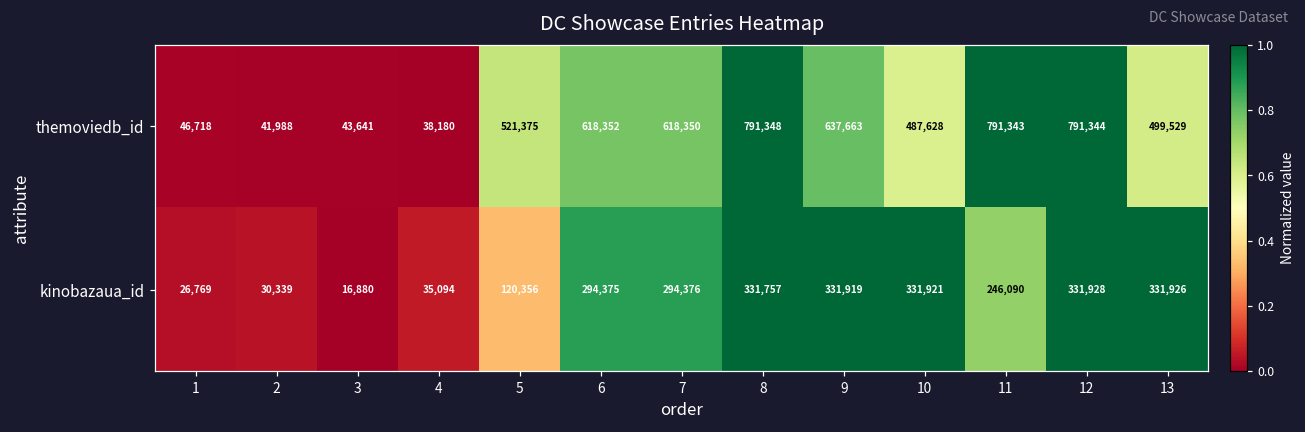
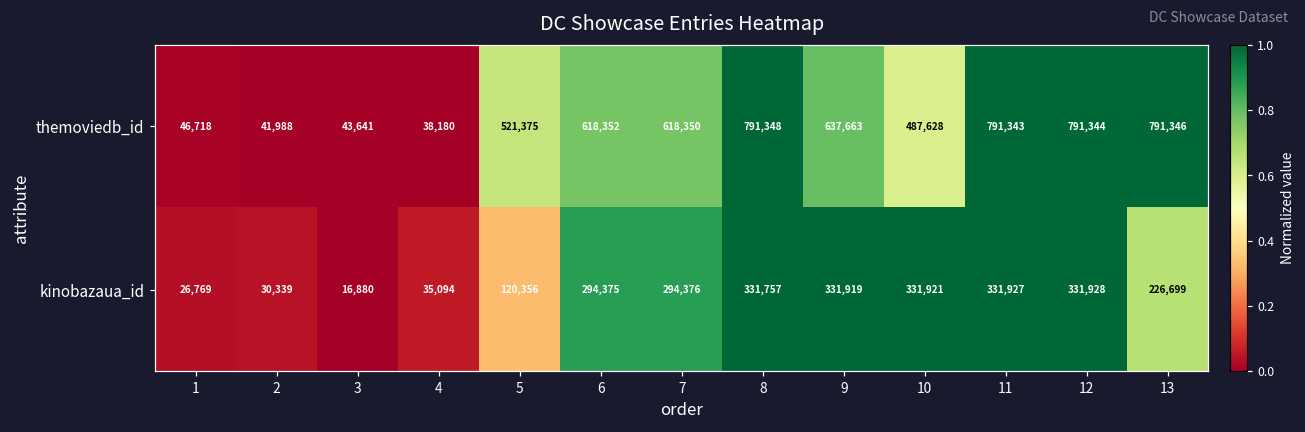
themoviedb_id, 13: 499,529 -> 791,346
kinobazaua_id, 11: 246,090 -> 331,927
kinobazaua_id, 13: 331,926 -> 226,699
